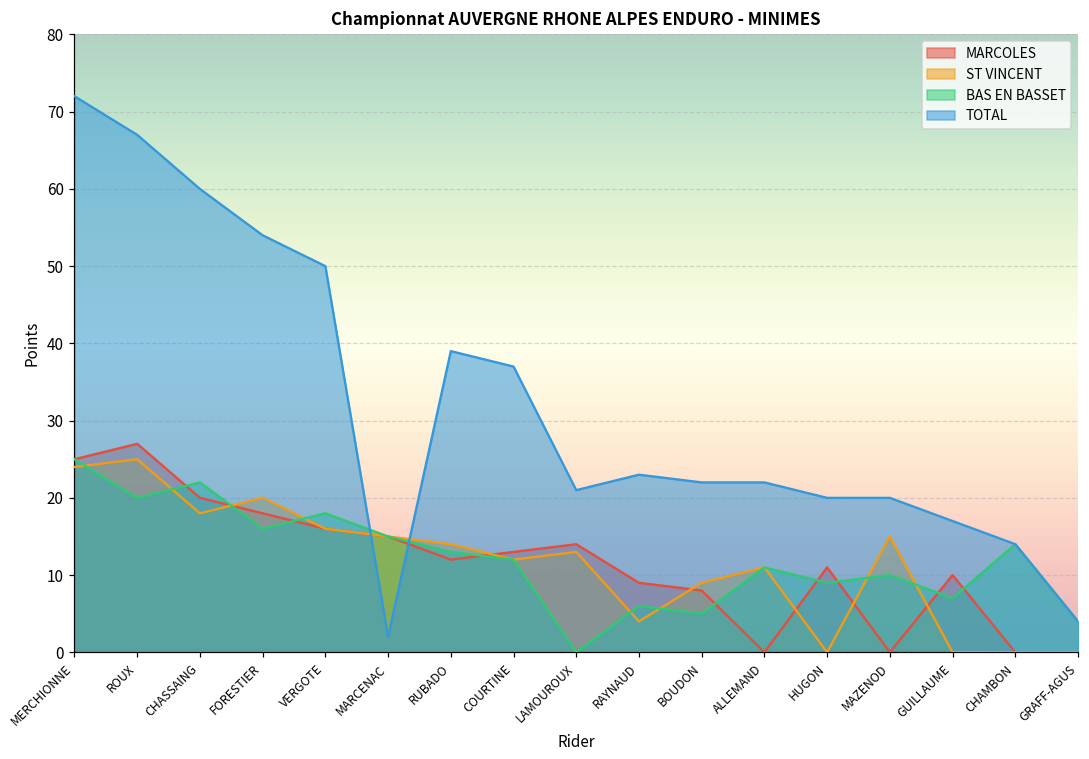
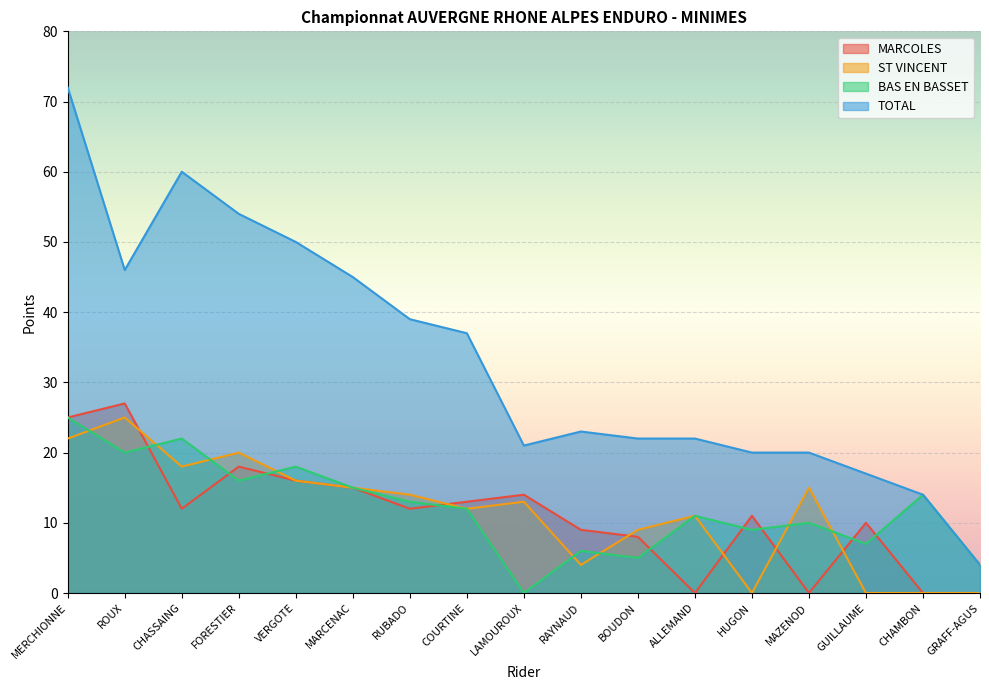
ST VINCENT, MERCHIONNE: 24 -> 22
TOTAL, ROUX: 67 -> 46
MARCOLES, CHASSAING: 20 -> 12
TOTAL, MARCENAC: 2 -> 45
